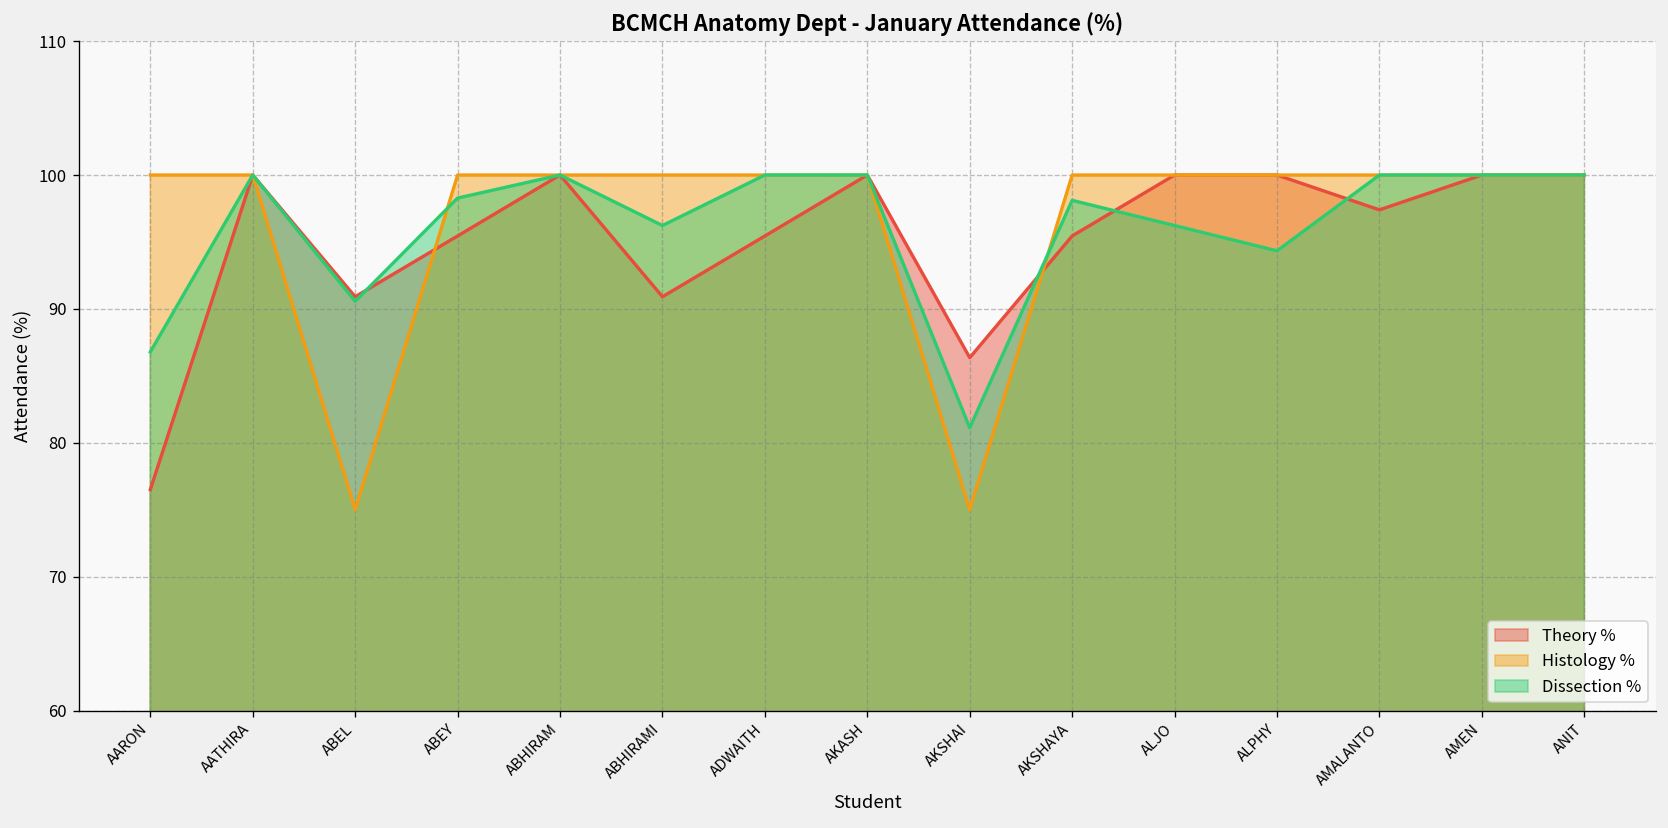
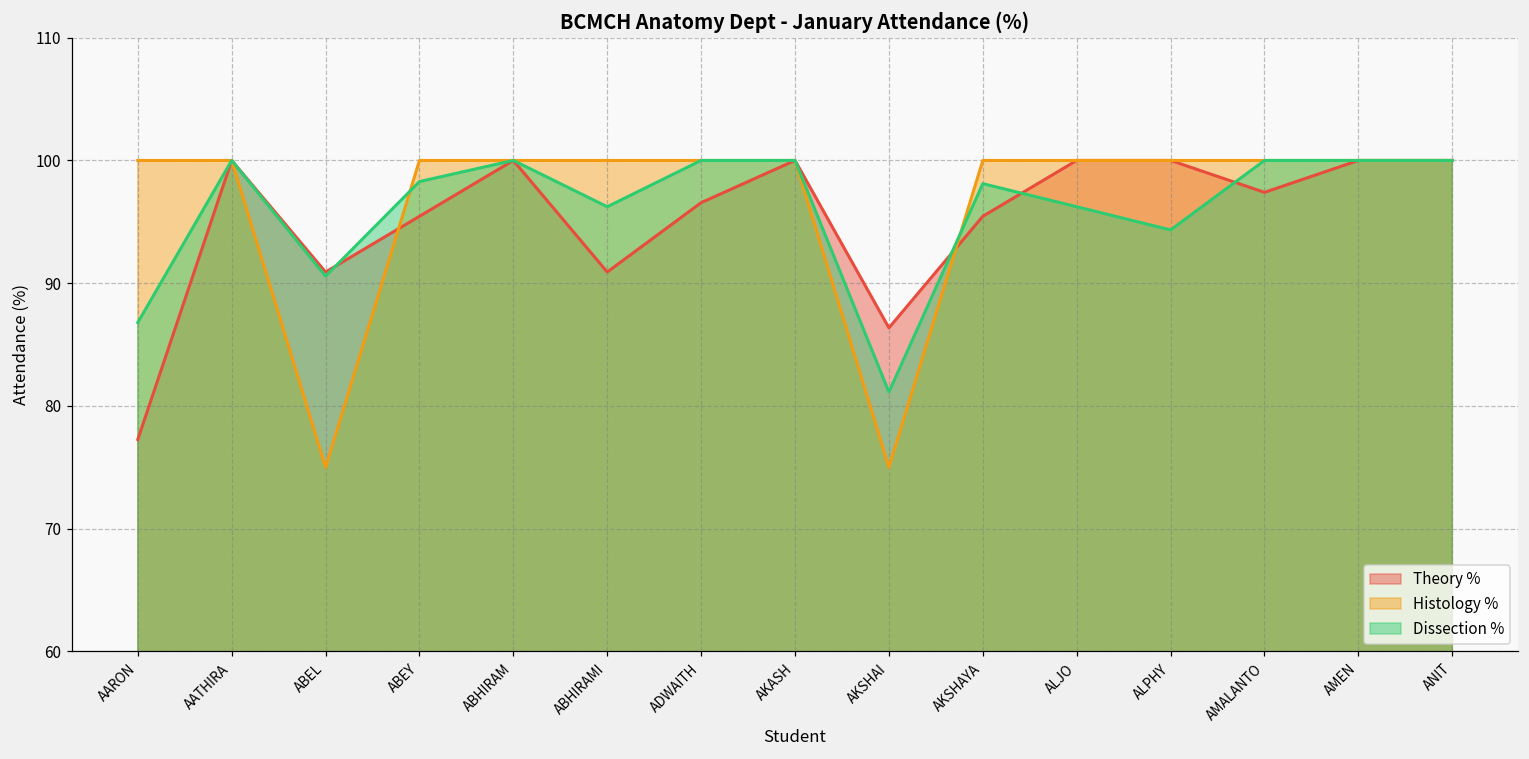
Theory %, AARON: 76.5 -> 77.3
Theory %, ADWAITH: 95.5 -> 96.6
